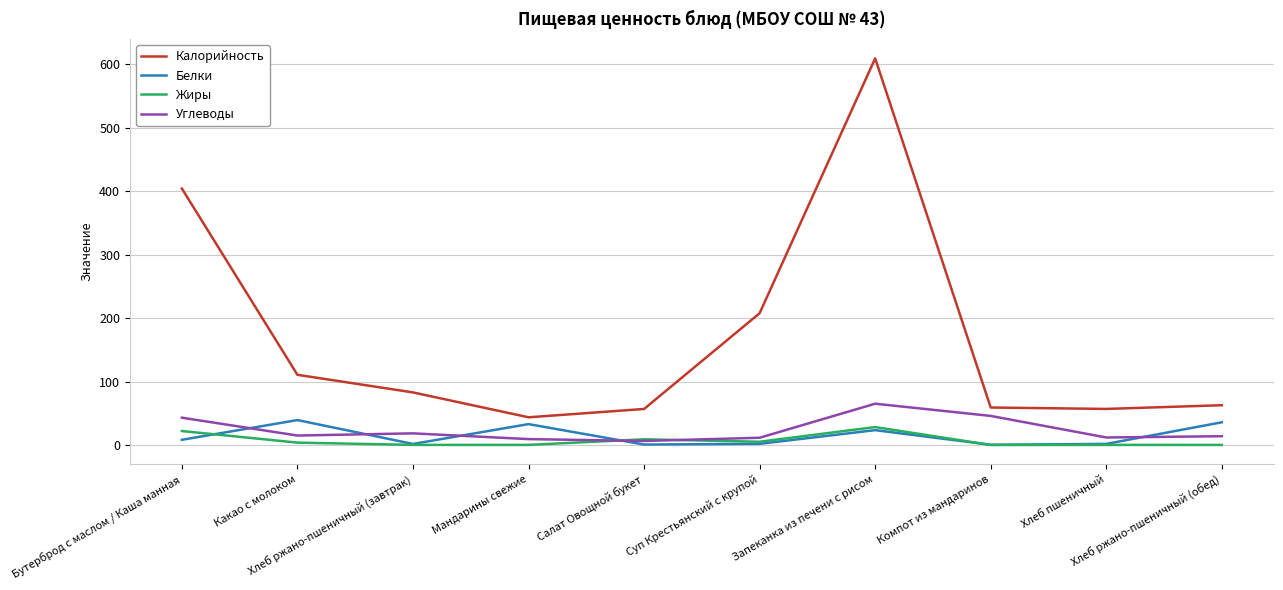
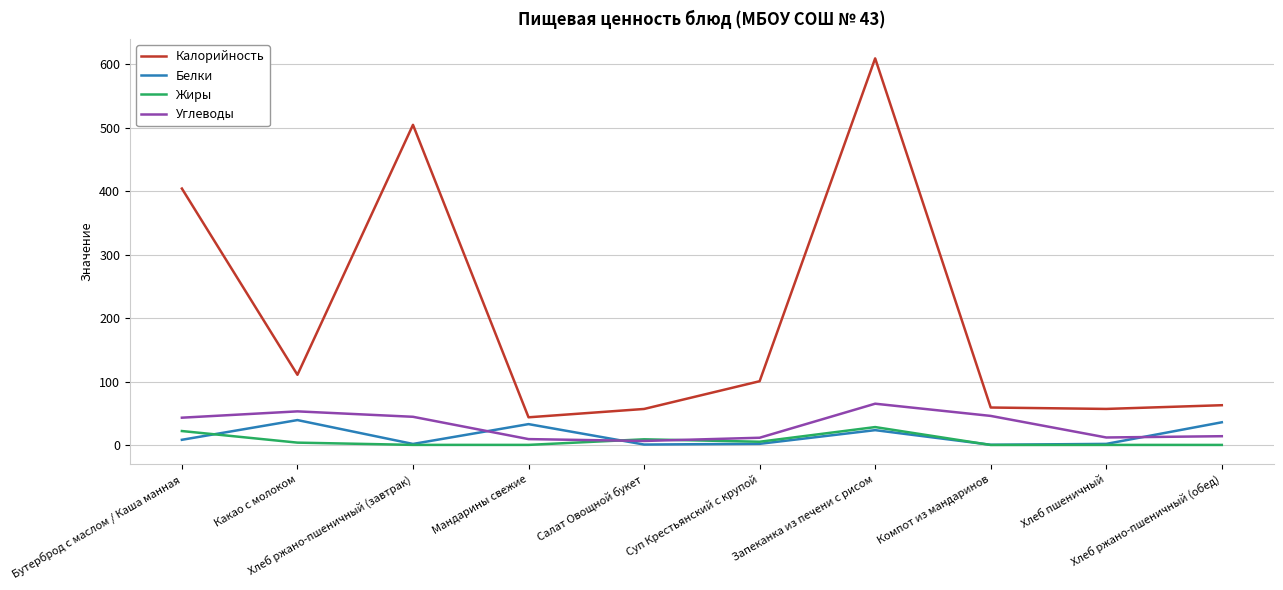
Углеводы, Какао с молоком: 10 -> 50
Калорийность, Хлеб ржано-пшеничный (завтрак): 80 -> 500
Углеводы, Хлеб ржано-пшеничный (завтрак): 20 -> 40
Калорийность, Суп Крестьянский с крупой: 210 -> 100
